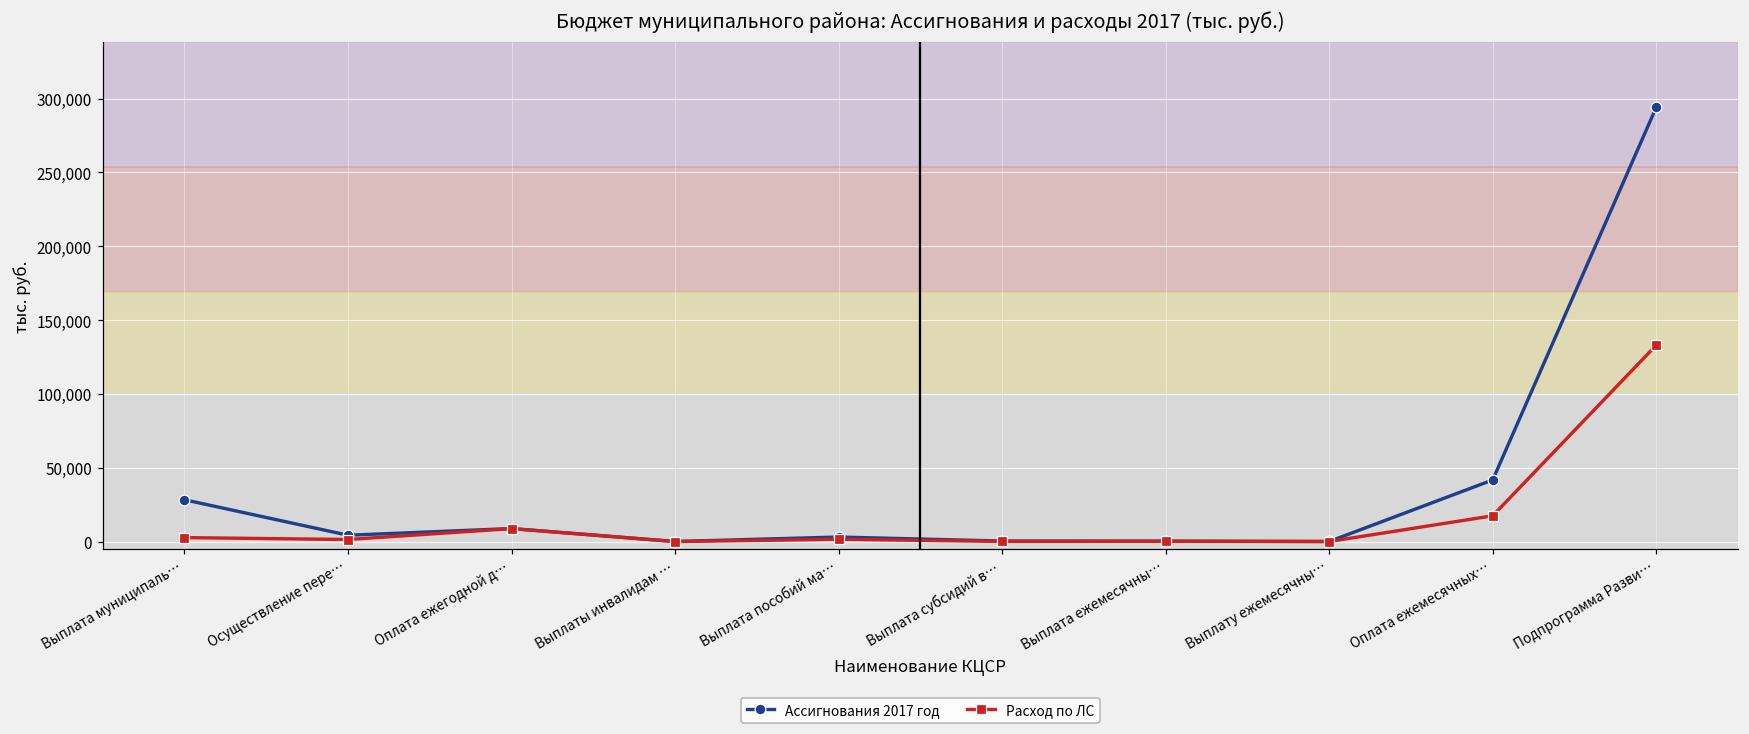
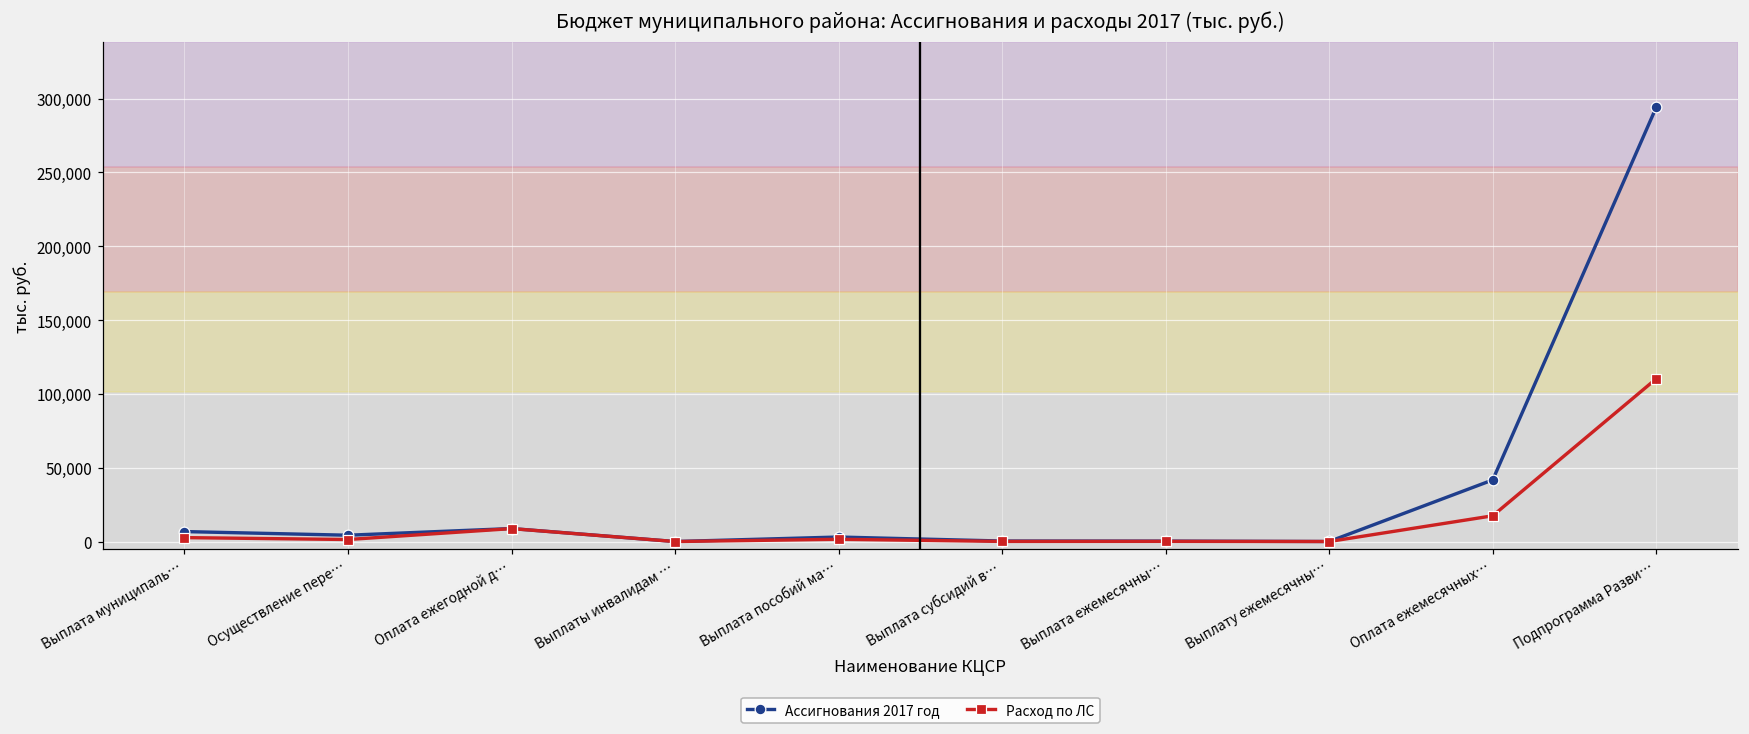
Ассигнования 2017 год, Выплата муниципаль…: 28,000 -> 7,000
Расход по ЛС, Подпрограмма Разви…: 133,000 -> 110,000
